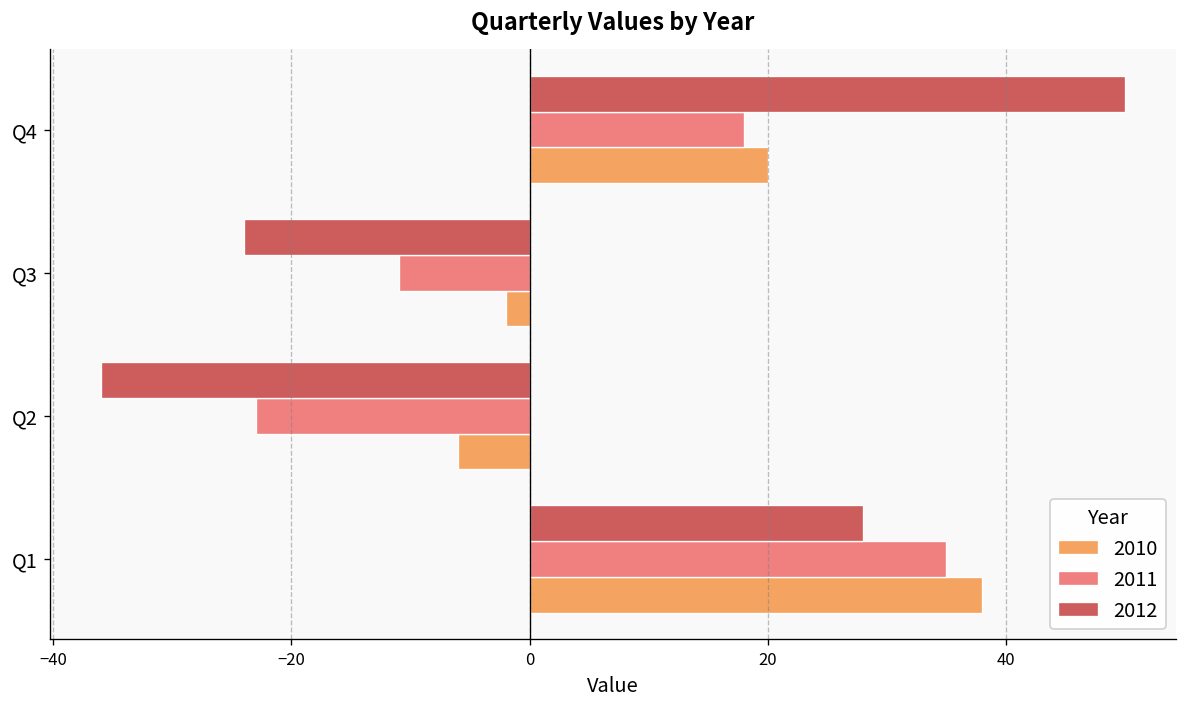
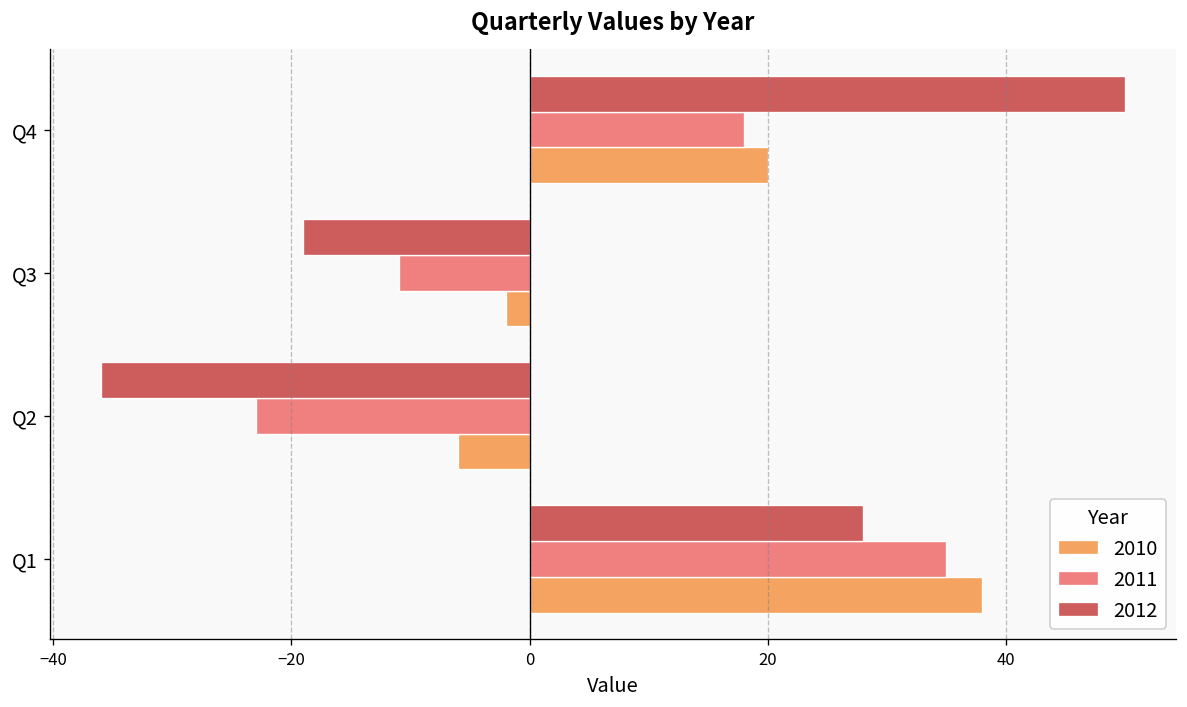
2012, Q3: -24 -> -19
